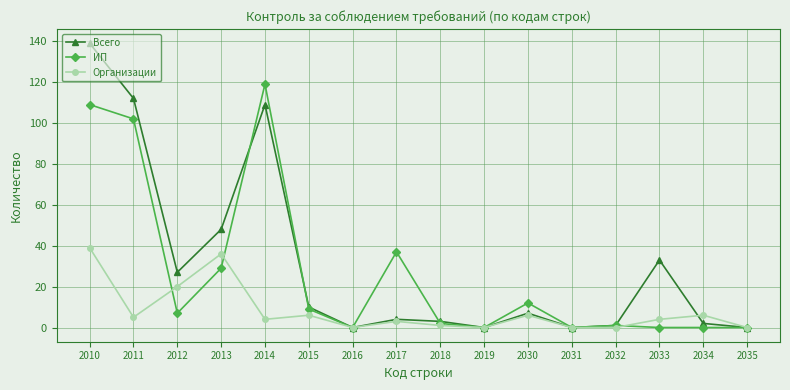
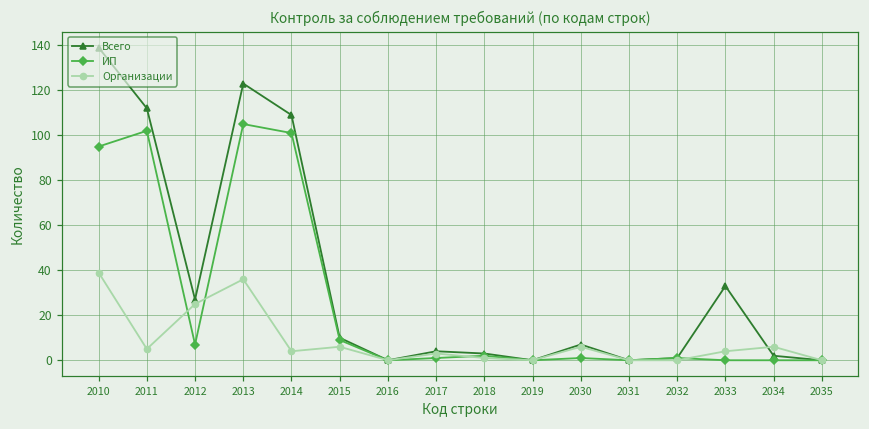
ИП, 2010: 109 -> 95
Организации, 2012: 20 -> 25
Всего, 2013: 48 -> 123
ИП, 2013: 29 -> 105
ИП, 2014: 119 -> 101
ИП, 2017: 37 -> 1
ИП, 2030: 12 -> 1
